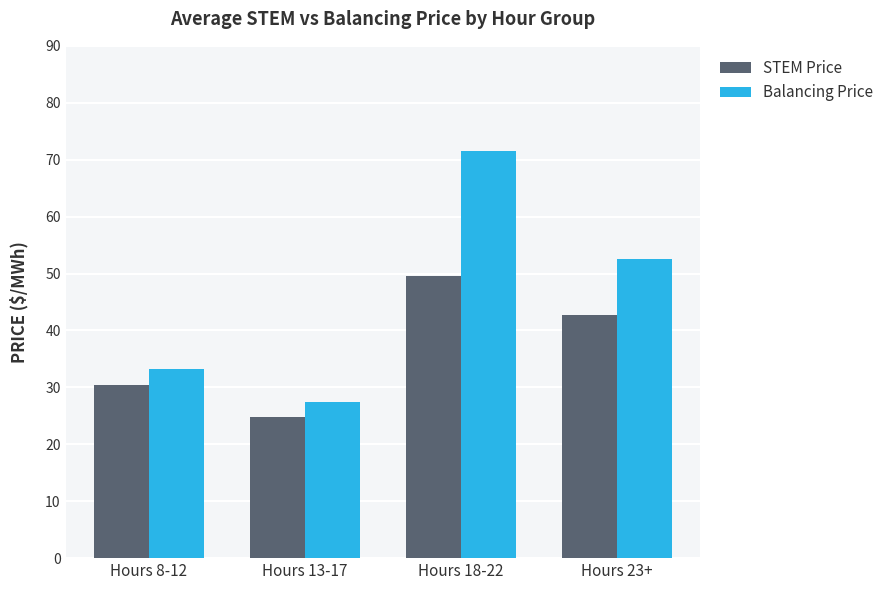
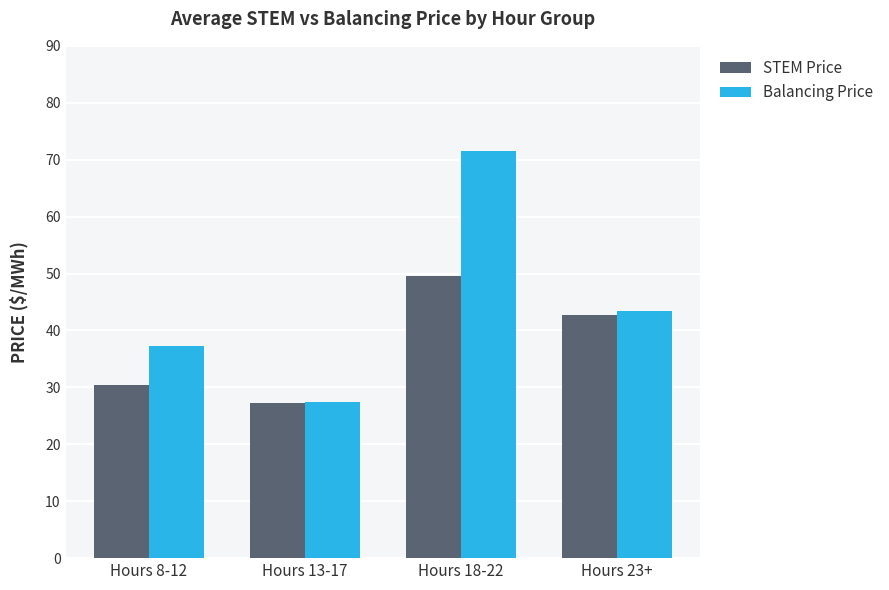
Balancing Price, Hours 8-12: 33 -> 37
STEM Price, Hours 13-17: 25 -> 27
Balancing Price, Hours 23+: 53 -> 43
